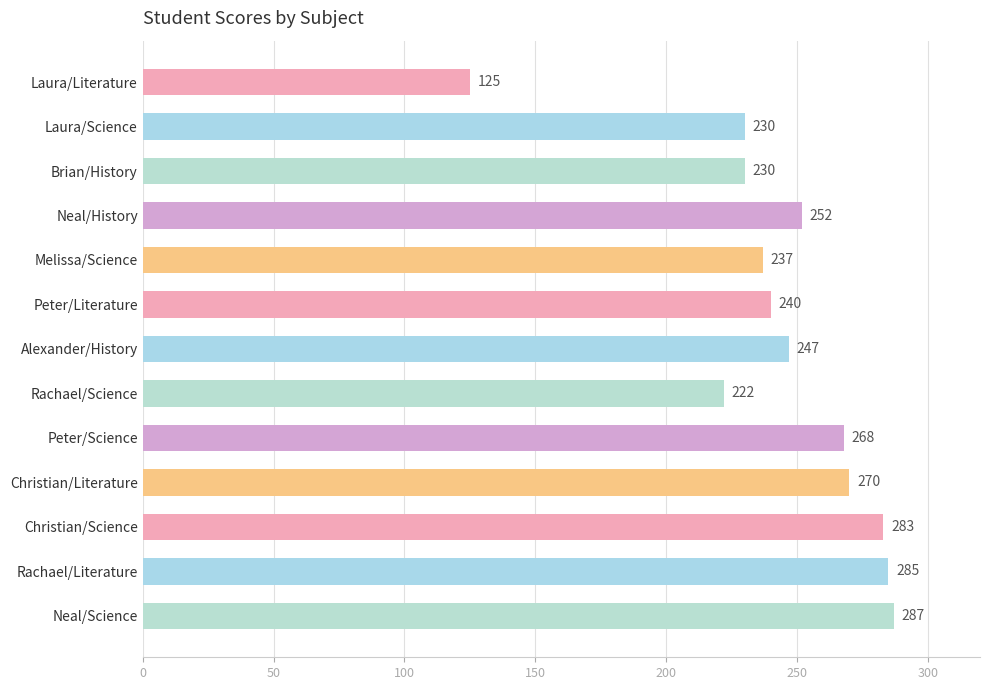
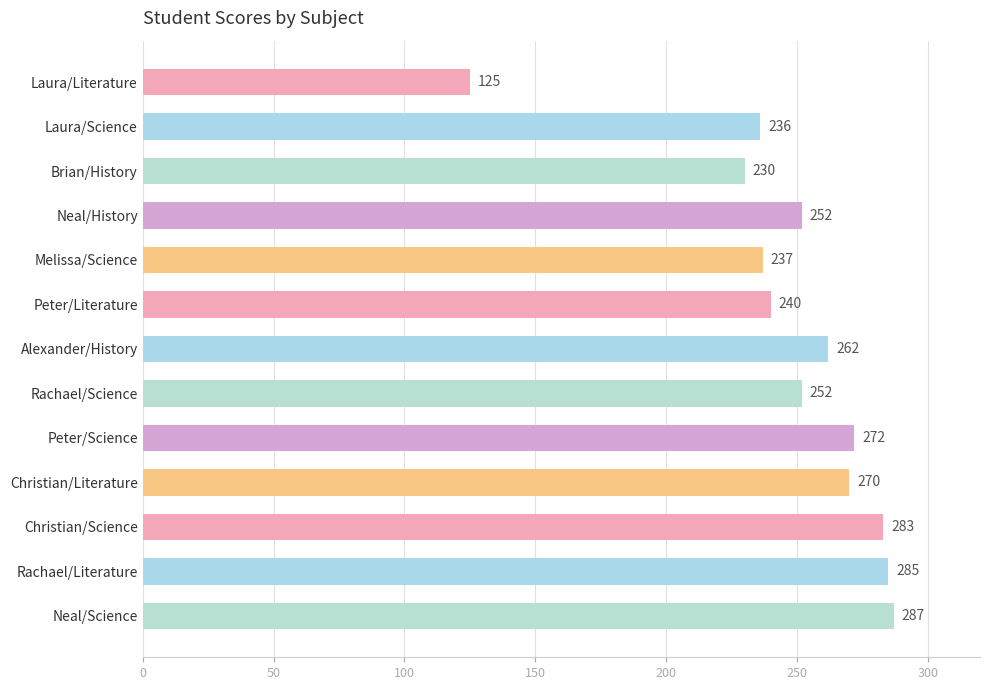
Laura/Science: 230 -> 236
Alexander/History: 247 -> 262
Rachael/Science: 222 -> 252
Peter/Science: 268 -> 272
